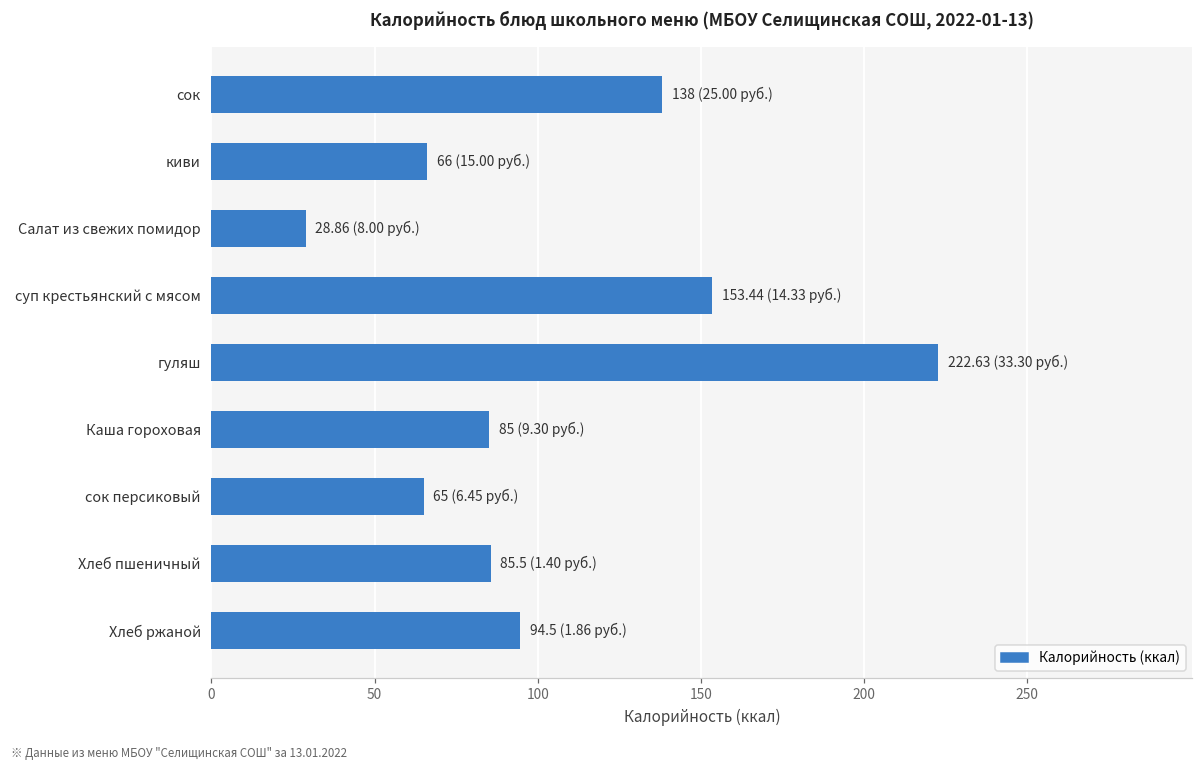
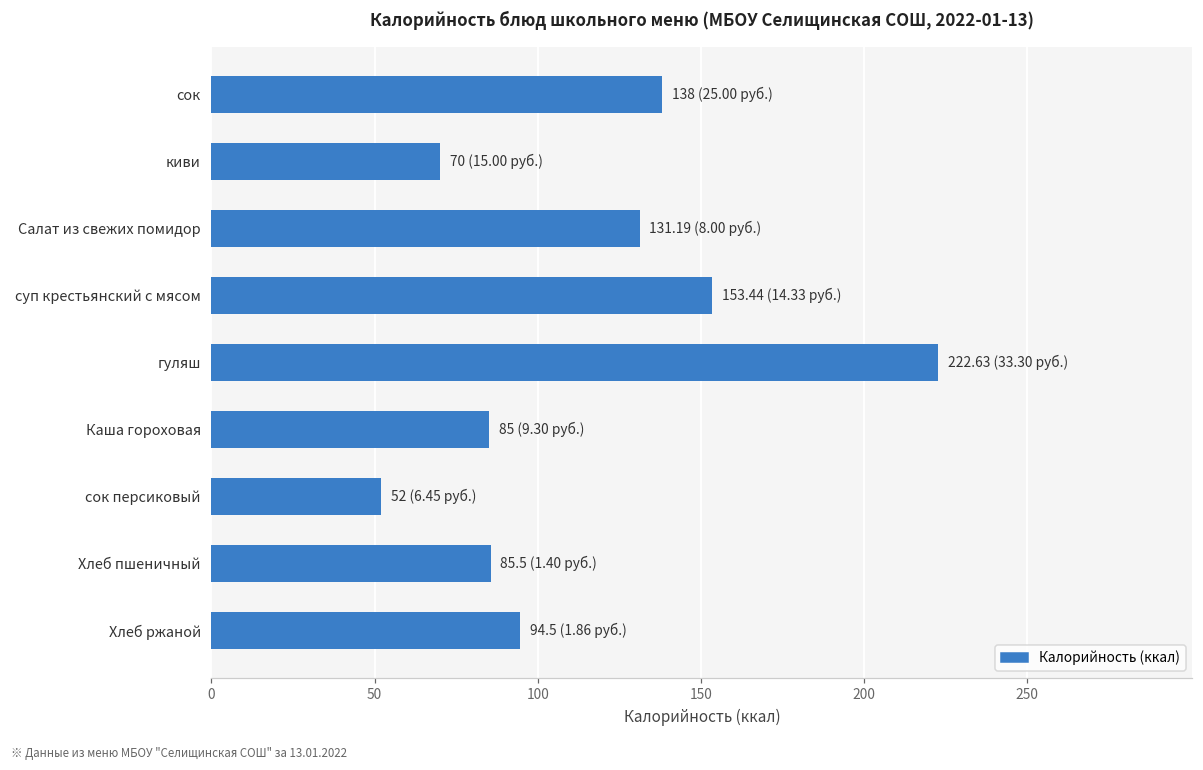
киви: 66 -> 70
Салат из свежих помидор: 28.86 -> 131.19
сок персиковый: 65 -> 52
